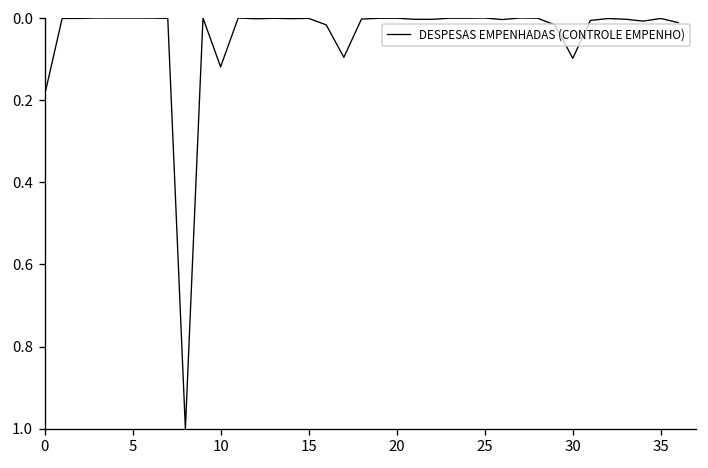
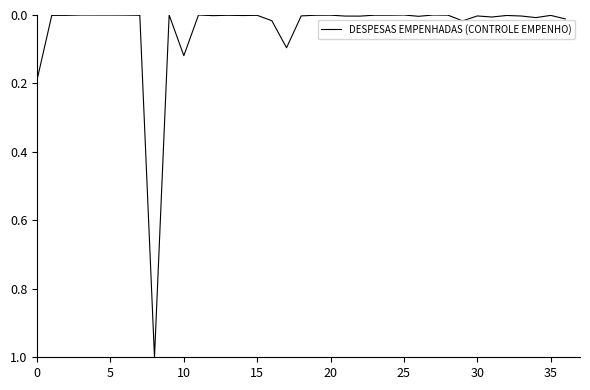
30: 0.10 -> 0.00
